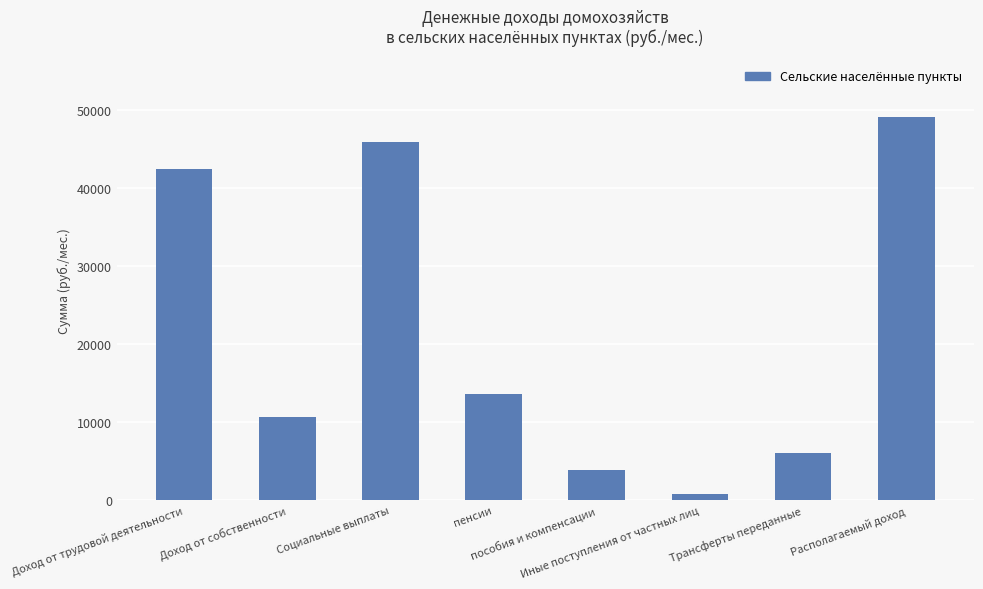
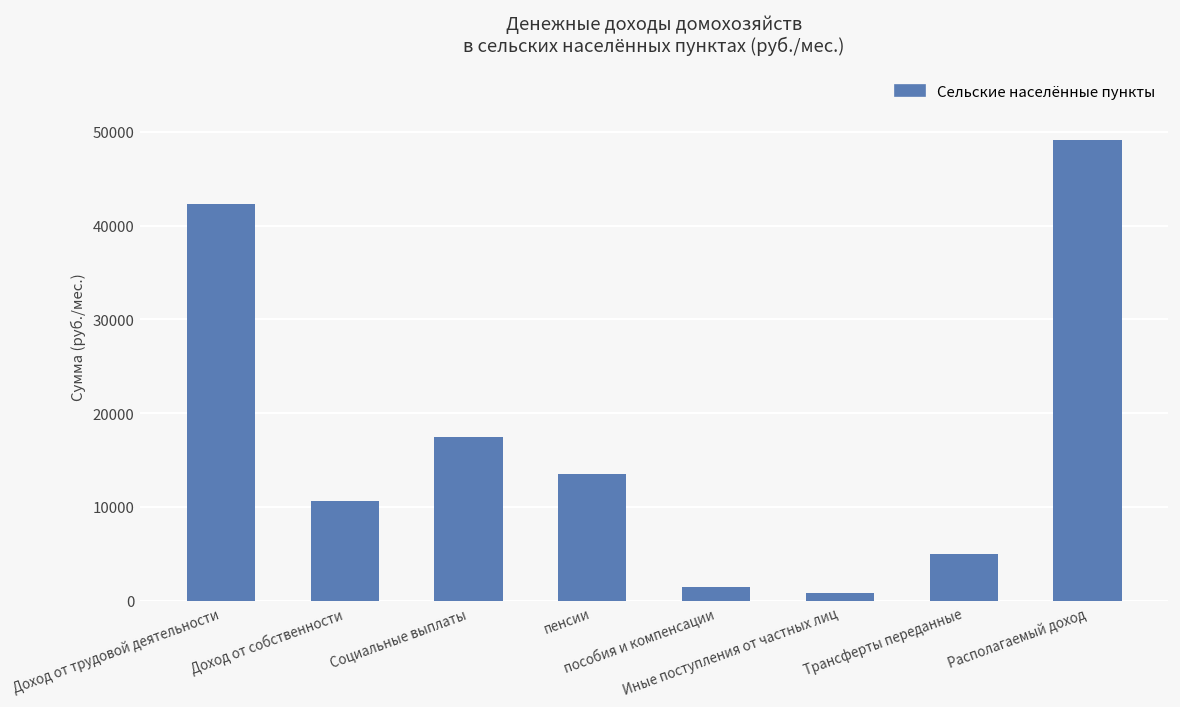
Социальные выплаты: 46000 -> 17000
пособия и компенсации: 4000 -> 1000
Трансферты переданные: 6000 -> 5000
